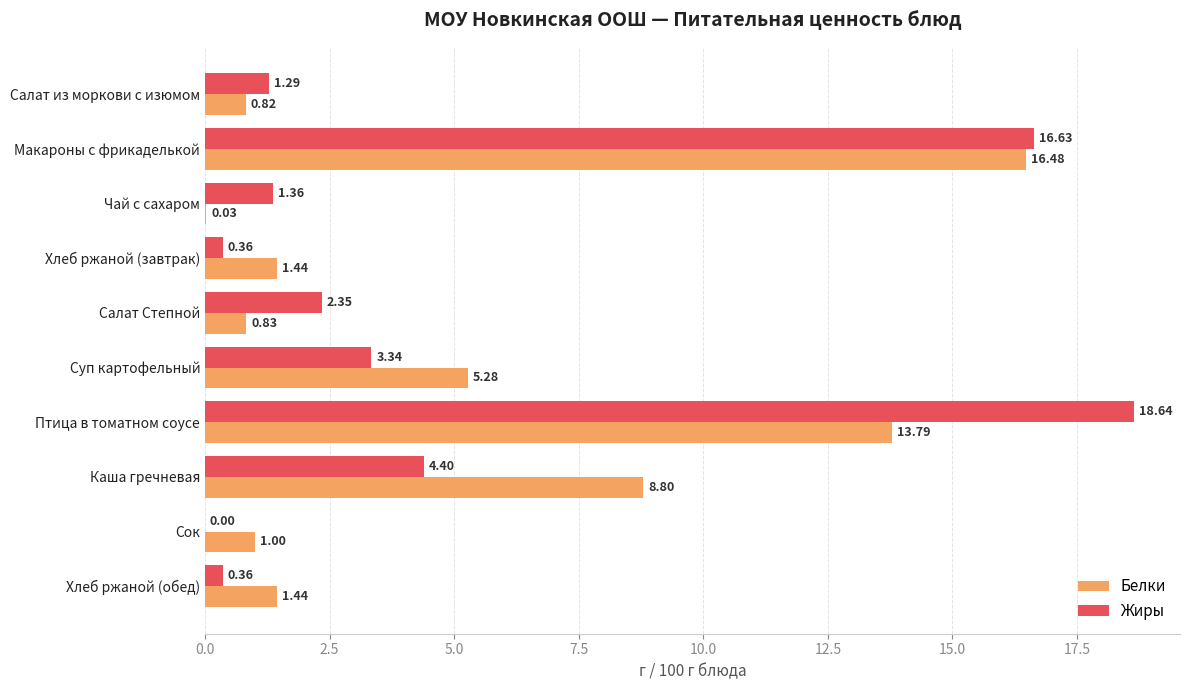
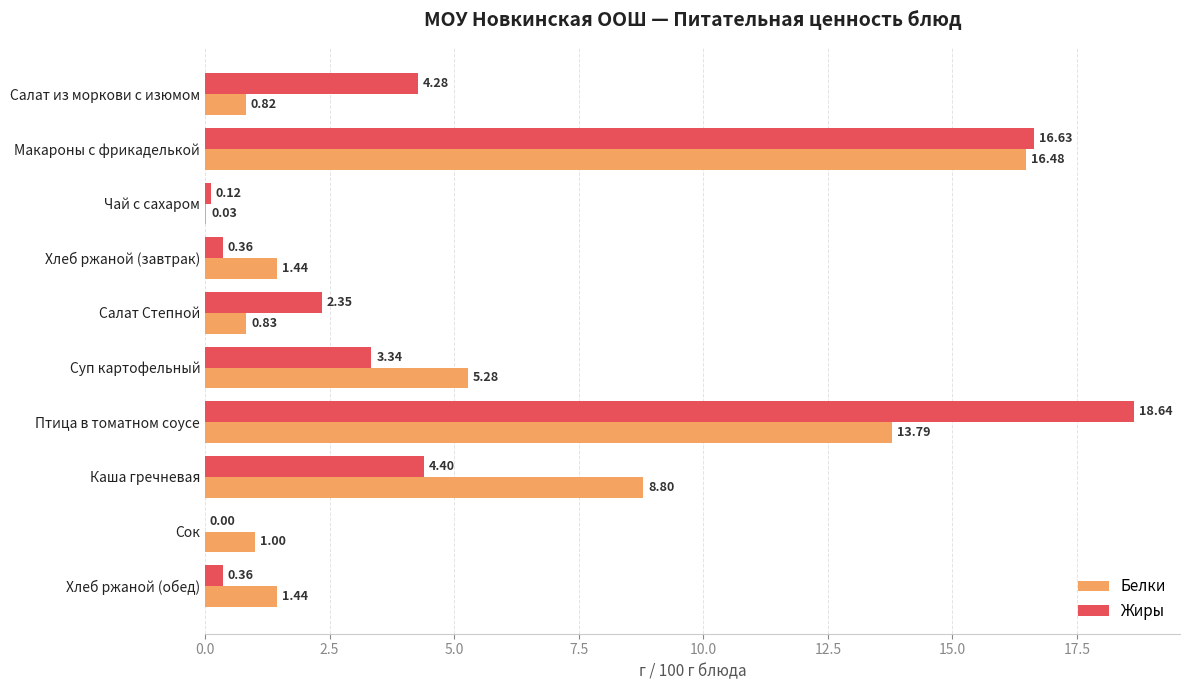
Жиры, Салат из моркови с изюмом: 1.29 -> 4.28
Жиры, Чай с сахаром: 1.36 -> 0.12
